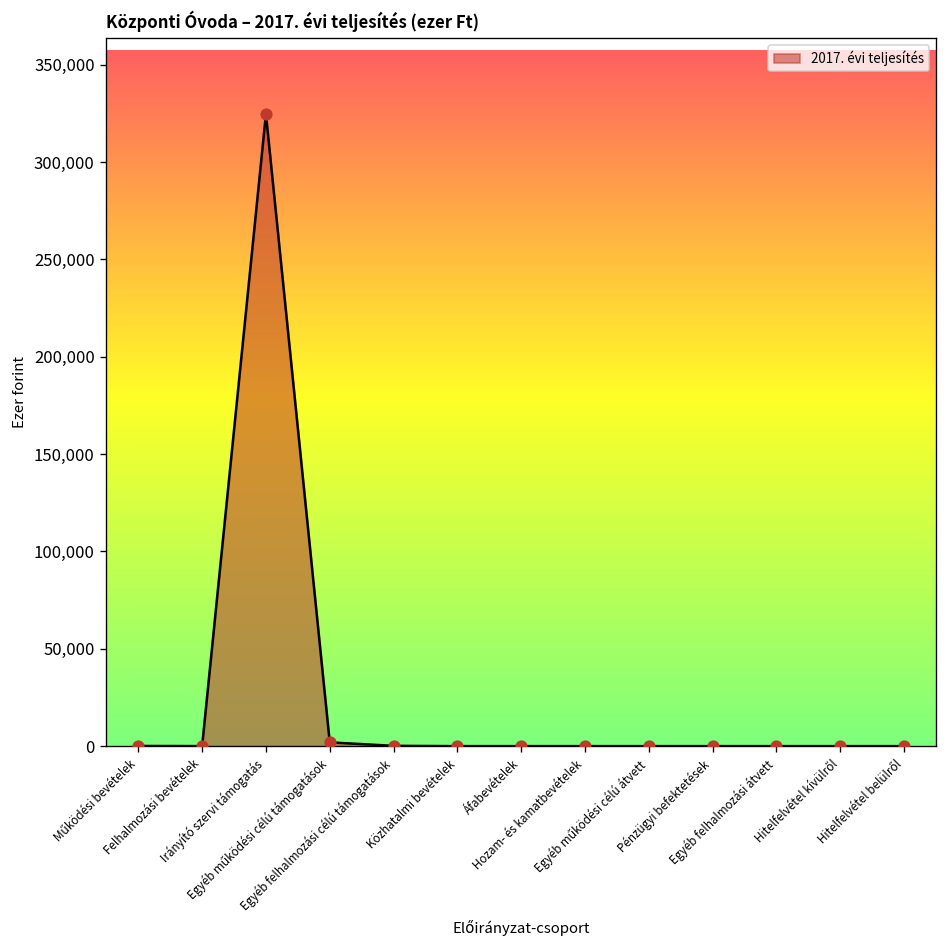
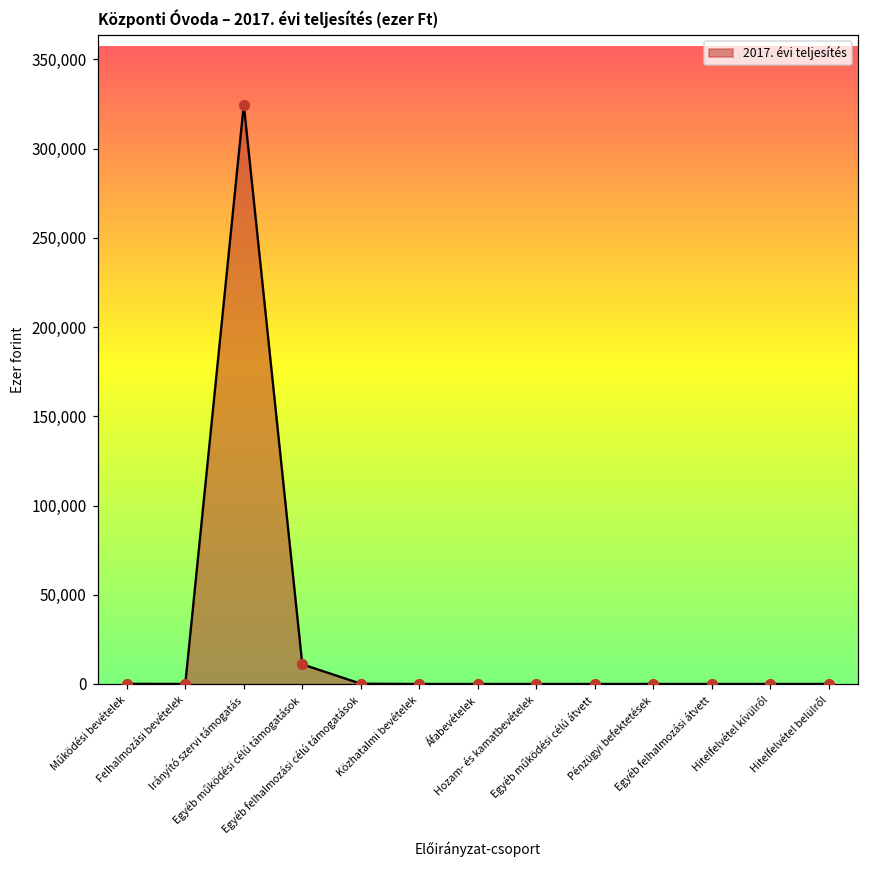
Egyéb működési célú támogatások: 2,000 -> 11,000
